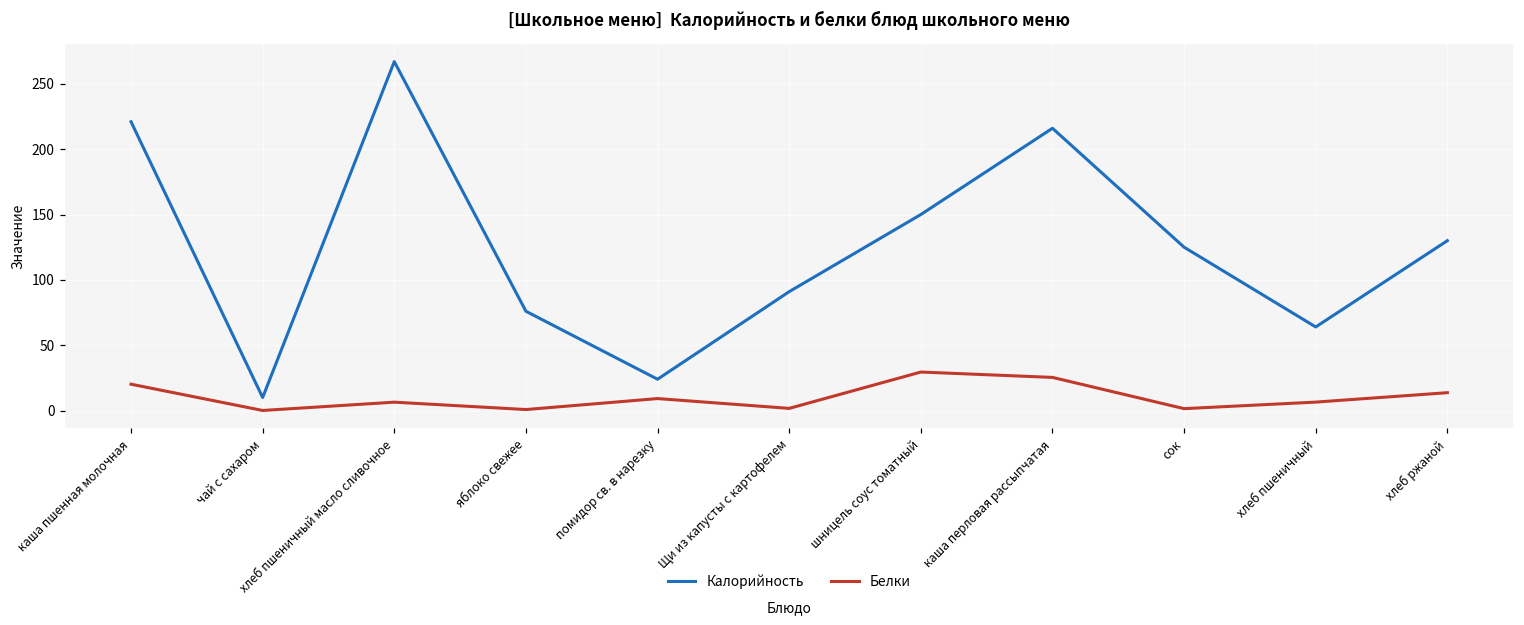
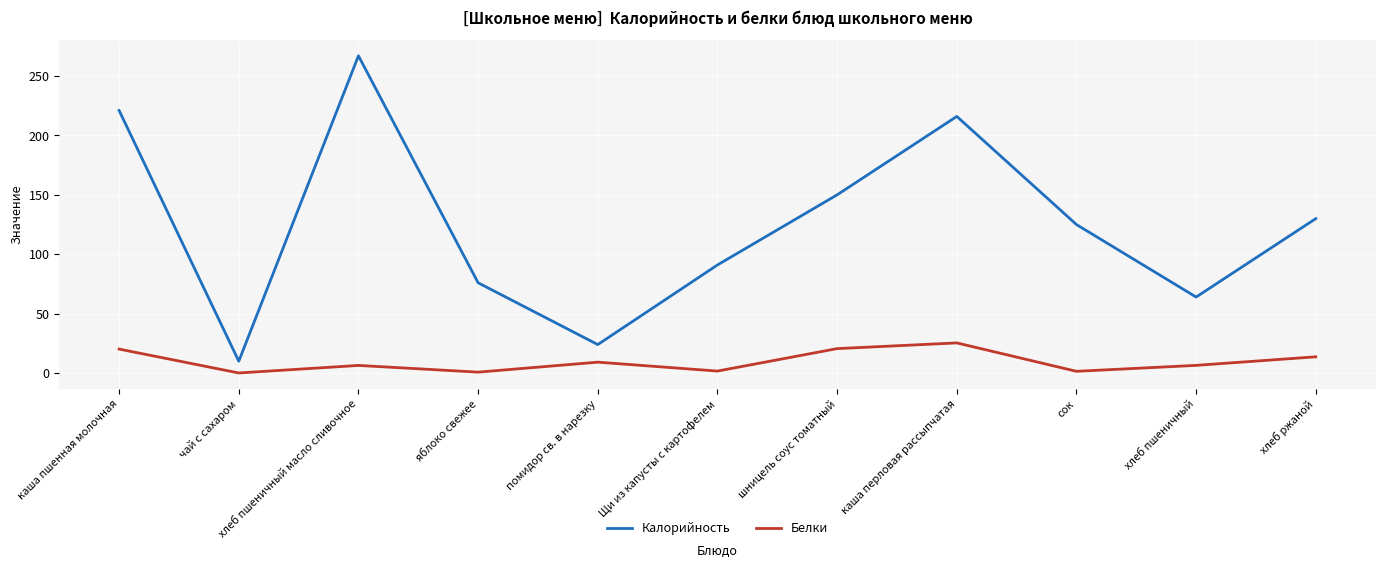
Белки, шницель соус томатный: 30 -> 21
